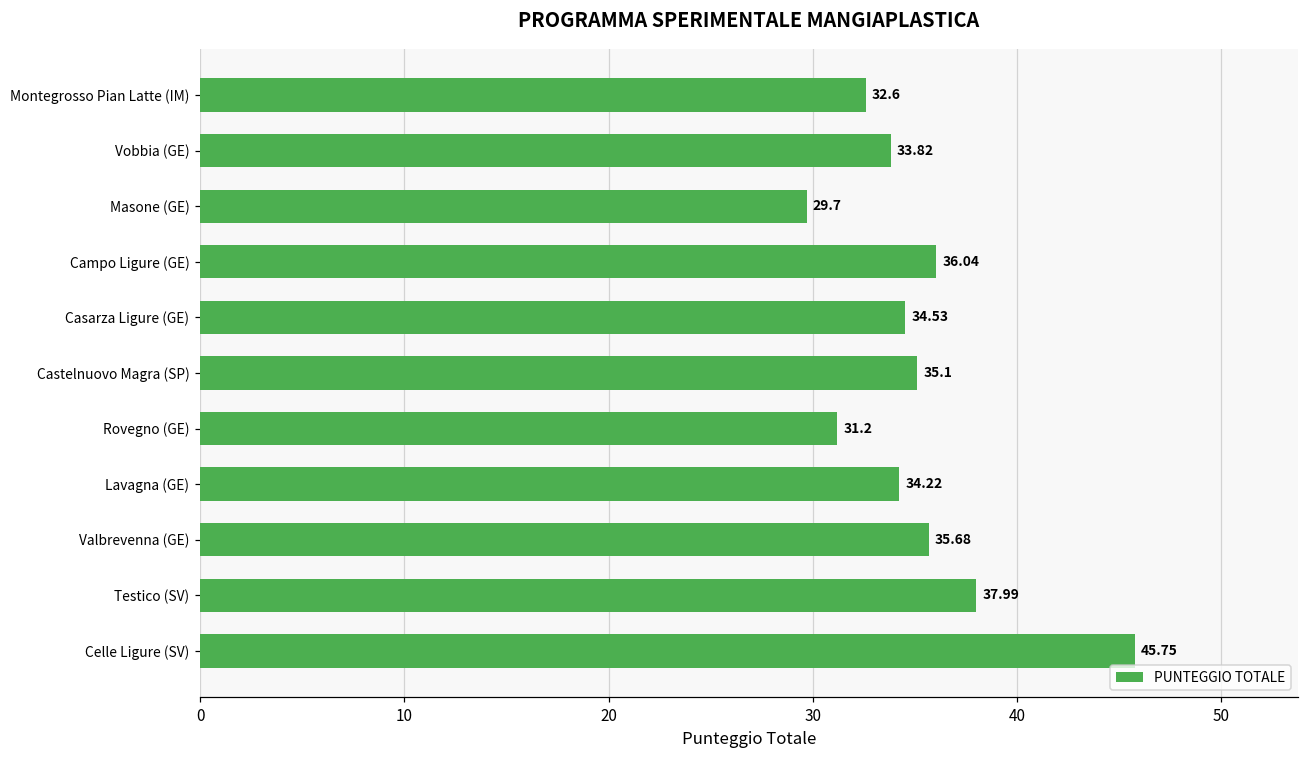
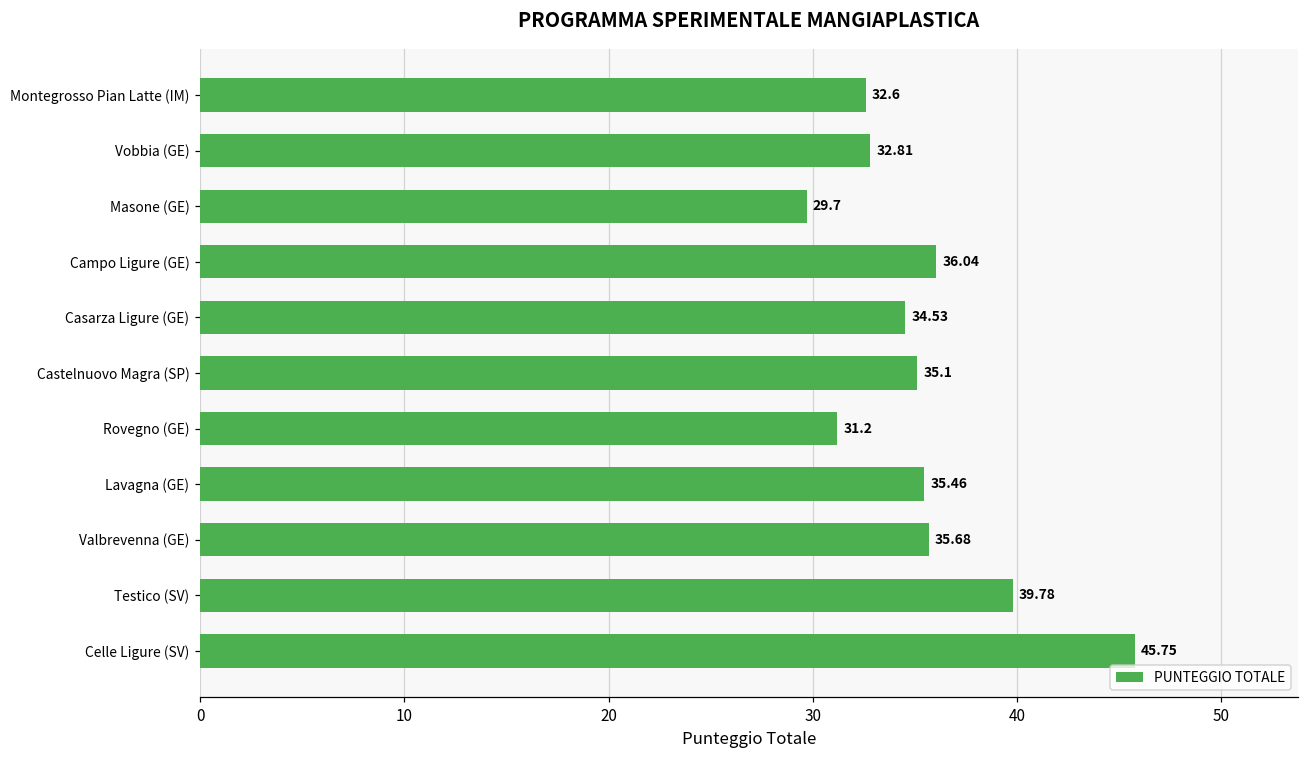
Vobbia (GE): 33.82 -> 32.81
Lavagna (GE): 34.22 -> 35.46
Testico (SV): 37.99 -> 39.78
